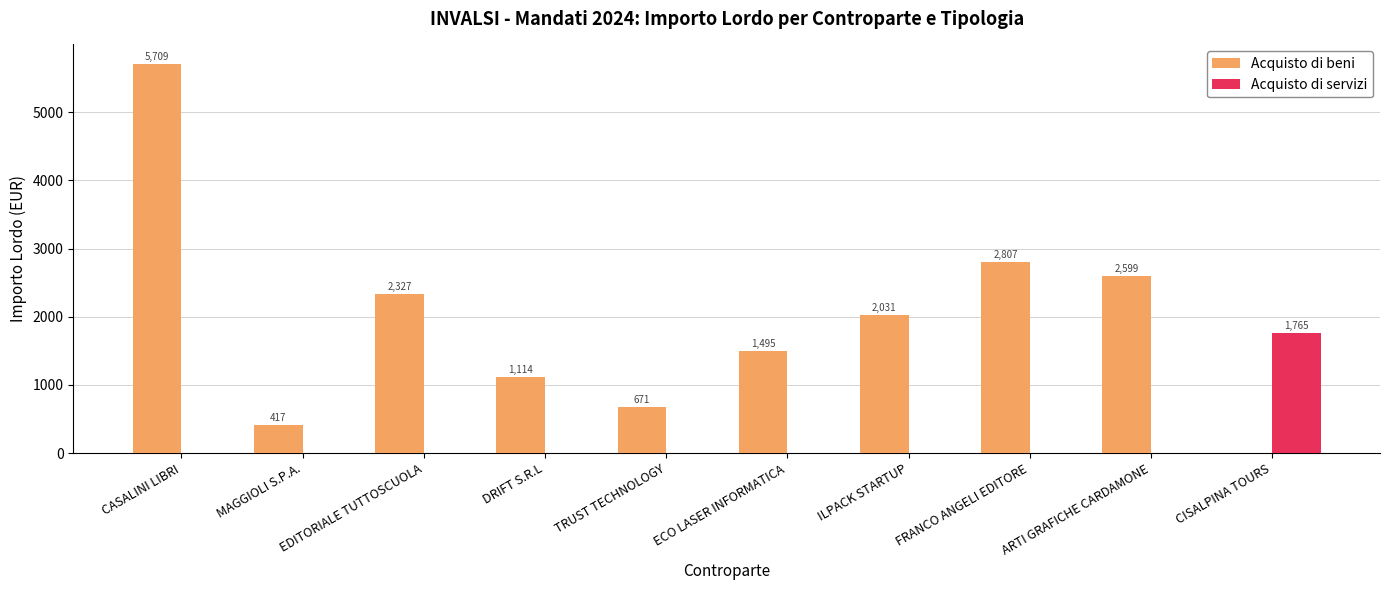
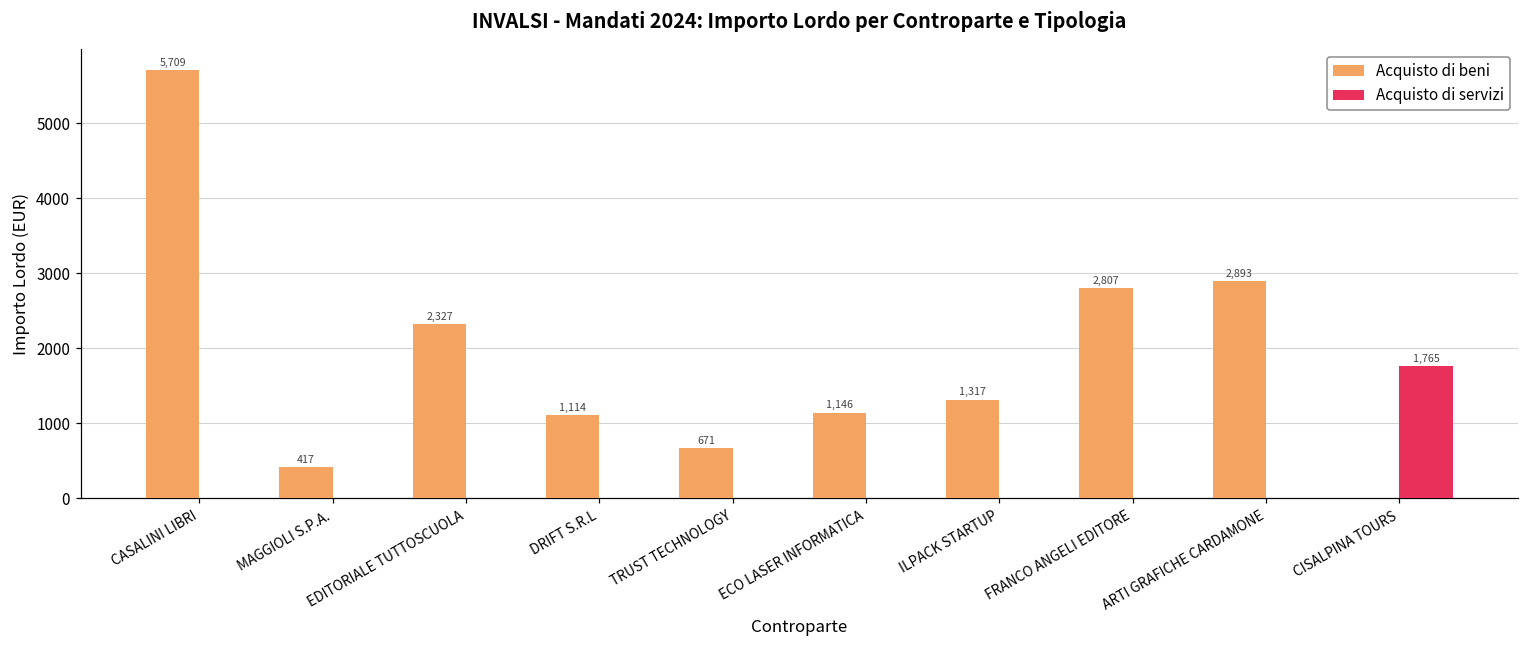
Acquisto di beni, ECO LASER INFORMATICA: 1,495 -> 1,146
Acquisto di beni, ILPACK STARTUP: 2,031 -> 1,317
Acquisto di beni, ARTI GRAFICHE CARDAMONE: 2,599 -> 2,893
